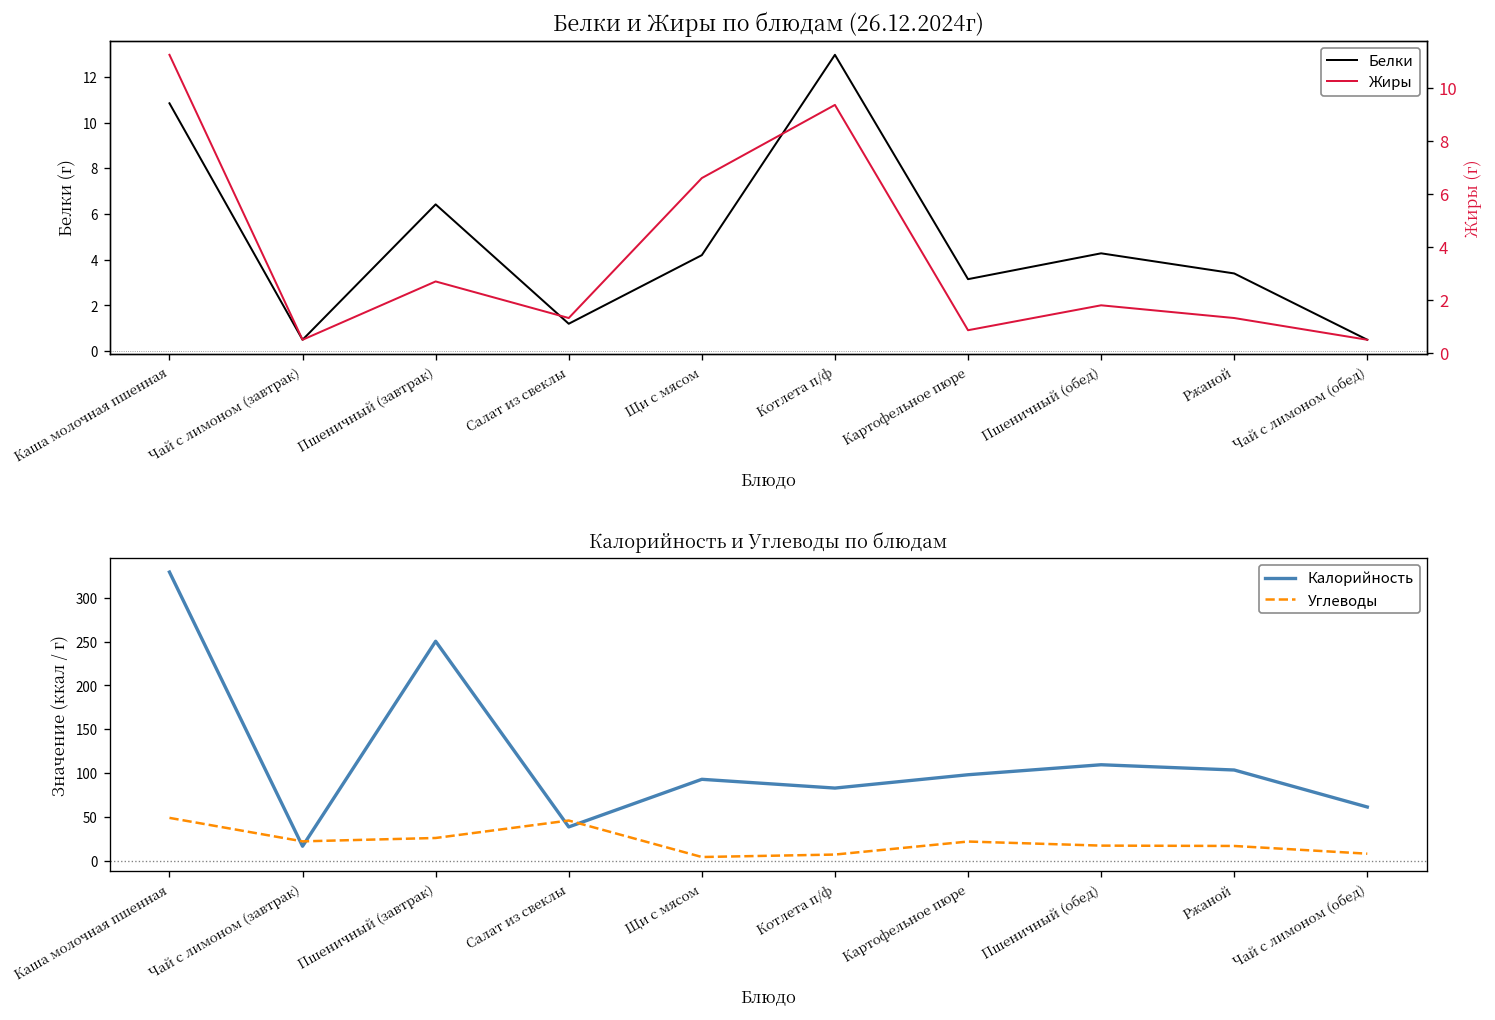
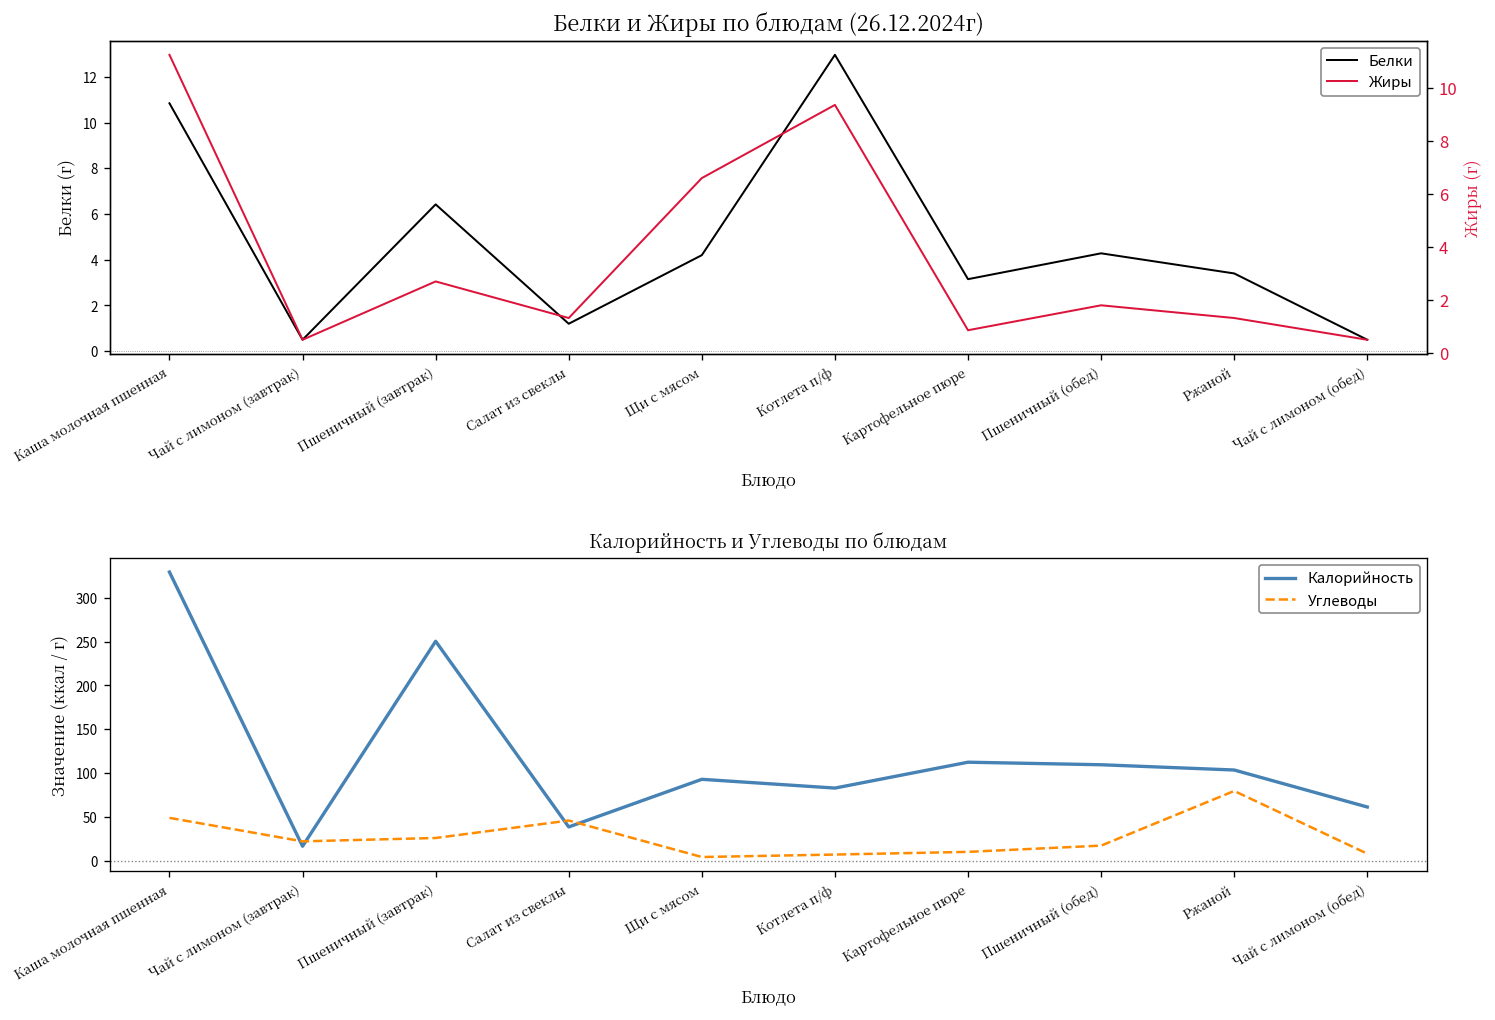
Калорийность и Углеводы по блюдам, Калорийность, Картофельное пюре: 100 -> 110
Калорийность и Углеводы по блюдам, Углеводы, Картофельное пюре: 20 -> 10
Калорийность и Углеводы по блюдам, Углеводы, Ржаной: 20 -> 80
